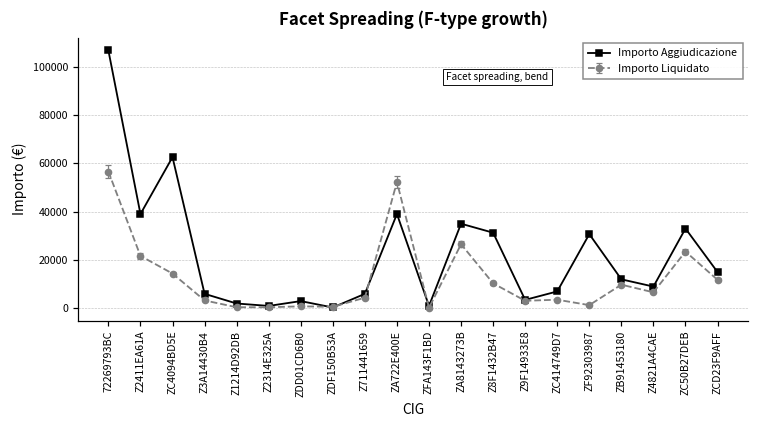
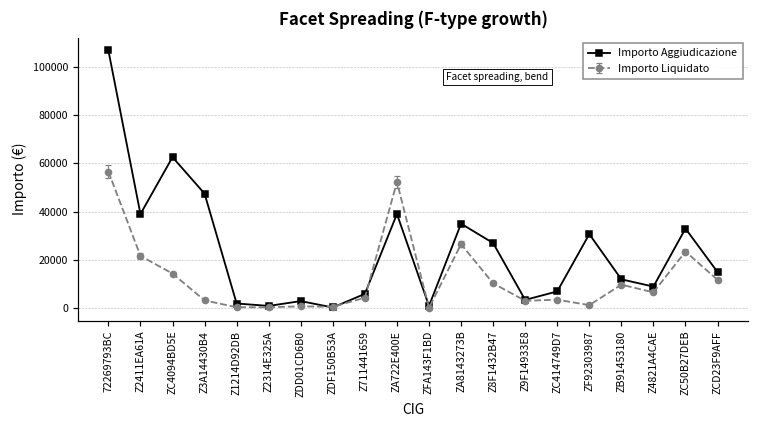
Importo Aggiudicazione, Z3A14430B4: 6000 -> 47000
Importo Aggiudicazione, Z8F1432B47: 31000 -> 27000
